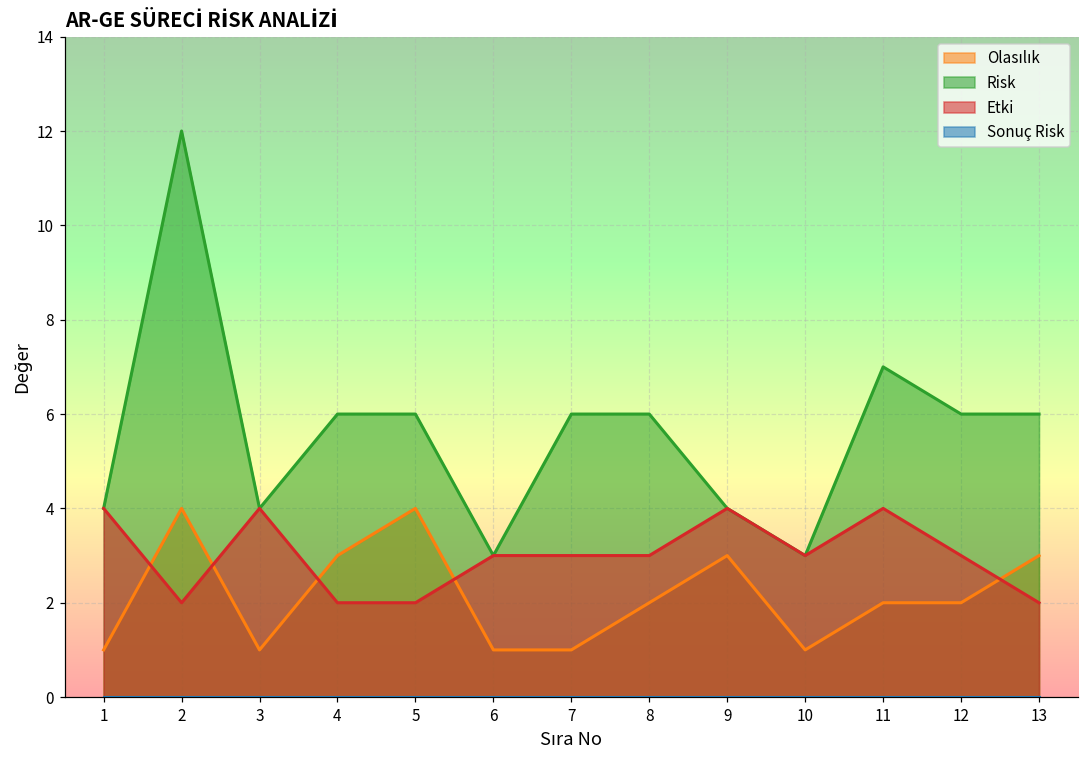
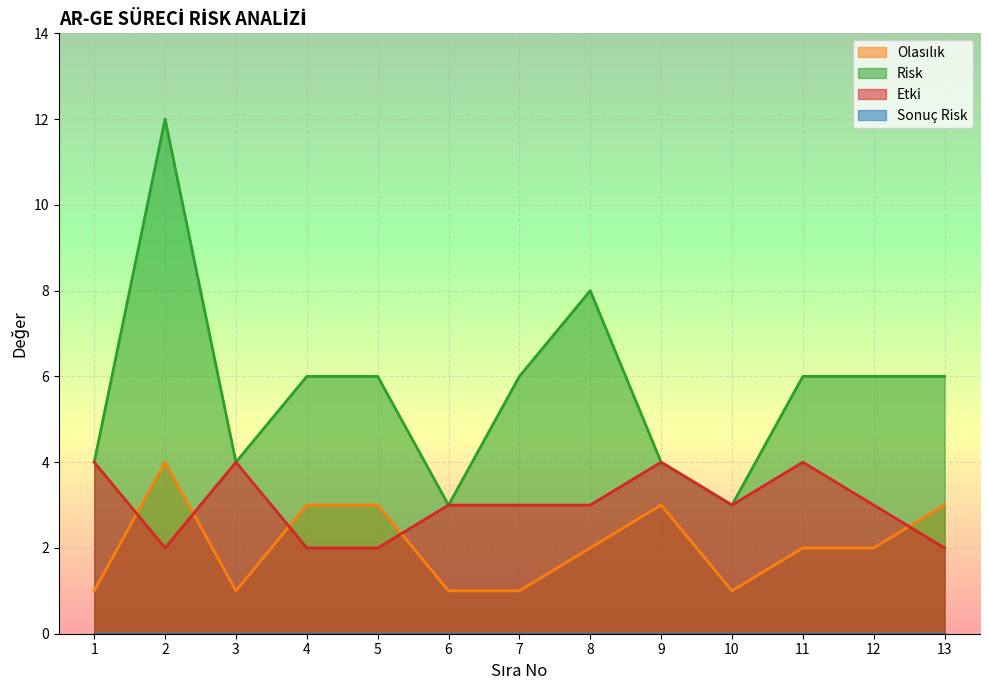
Olasılık, 5: 4 -> 3
Risk, 8: 6 -> 8
Risk, 11: 7 -> 6
